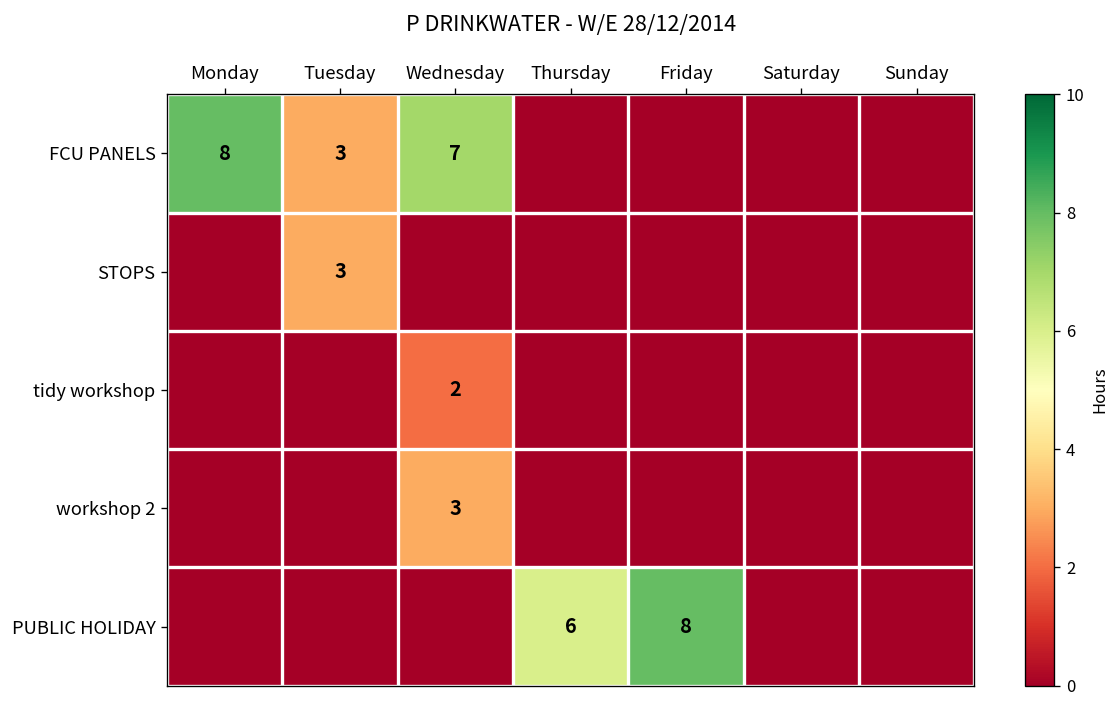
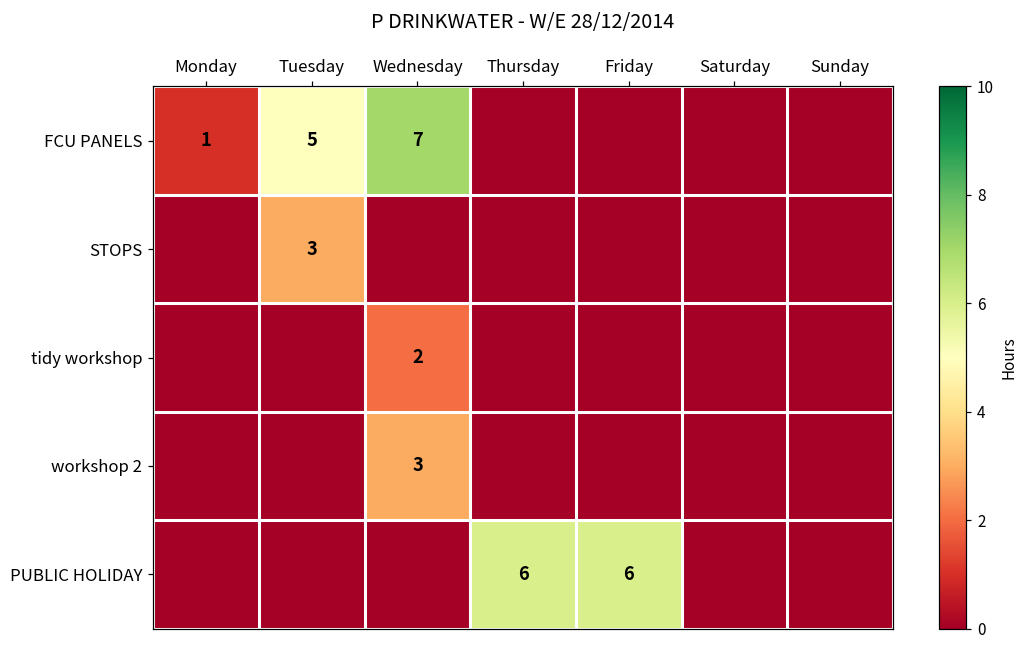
FCU PANELS, Monday: 8 -> 1
FCU PANELS, Tuesday: 3 -> 5
PUBLIC HOLIDAY, Friday: 8 -> 6
